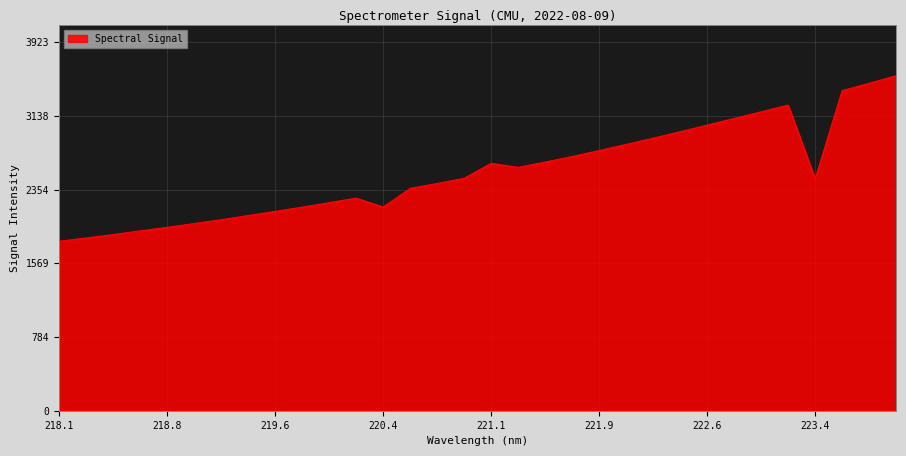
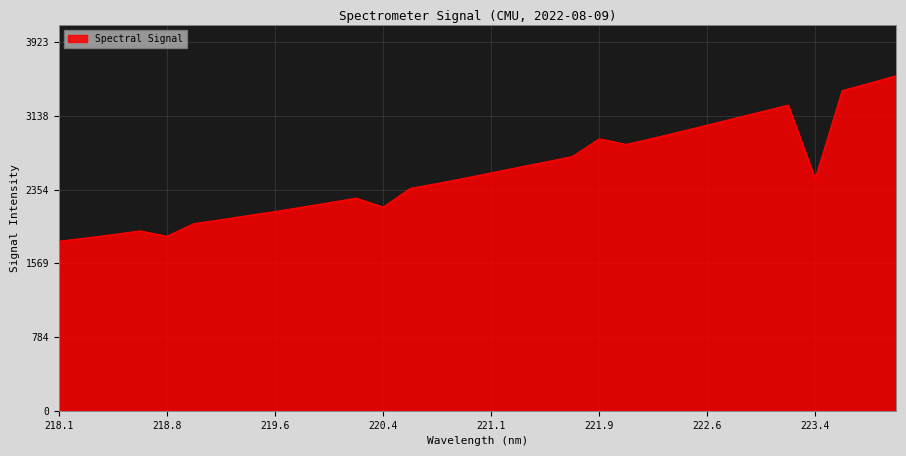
218.8: 2000 -> 1900
221.1: 2600 -> 2500
221.9: 2800 -> 2900
